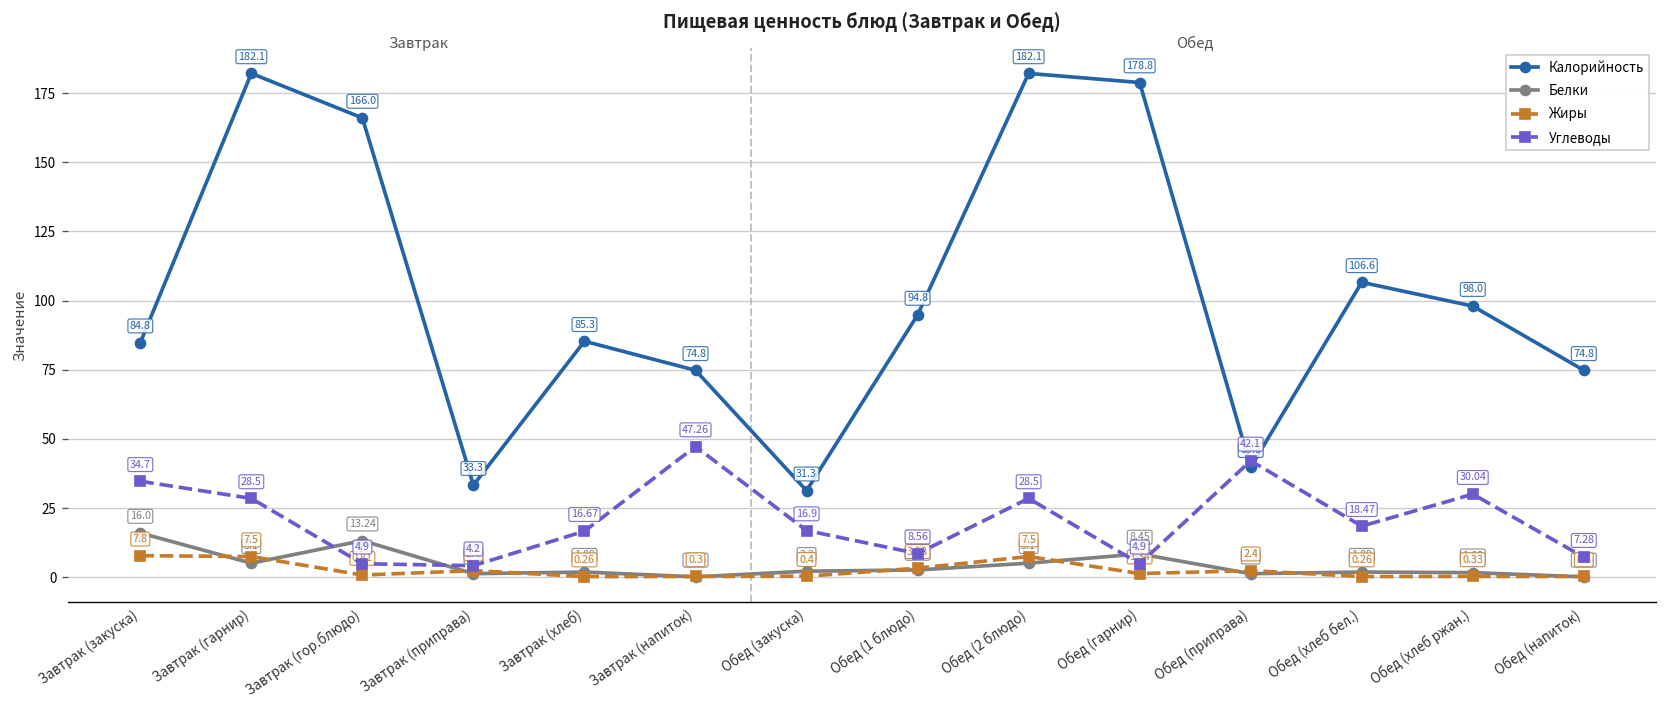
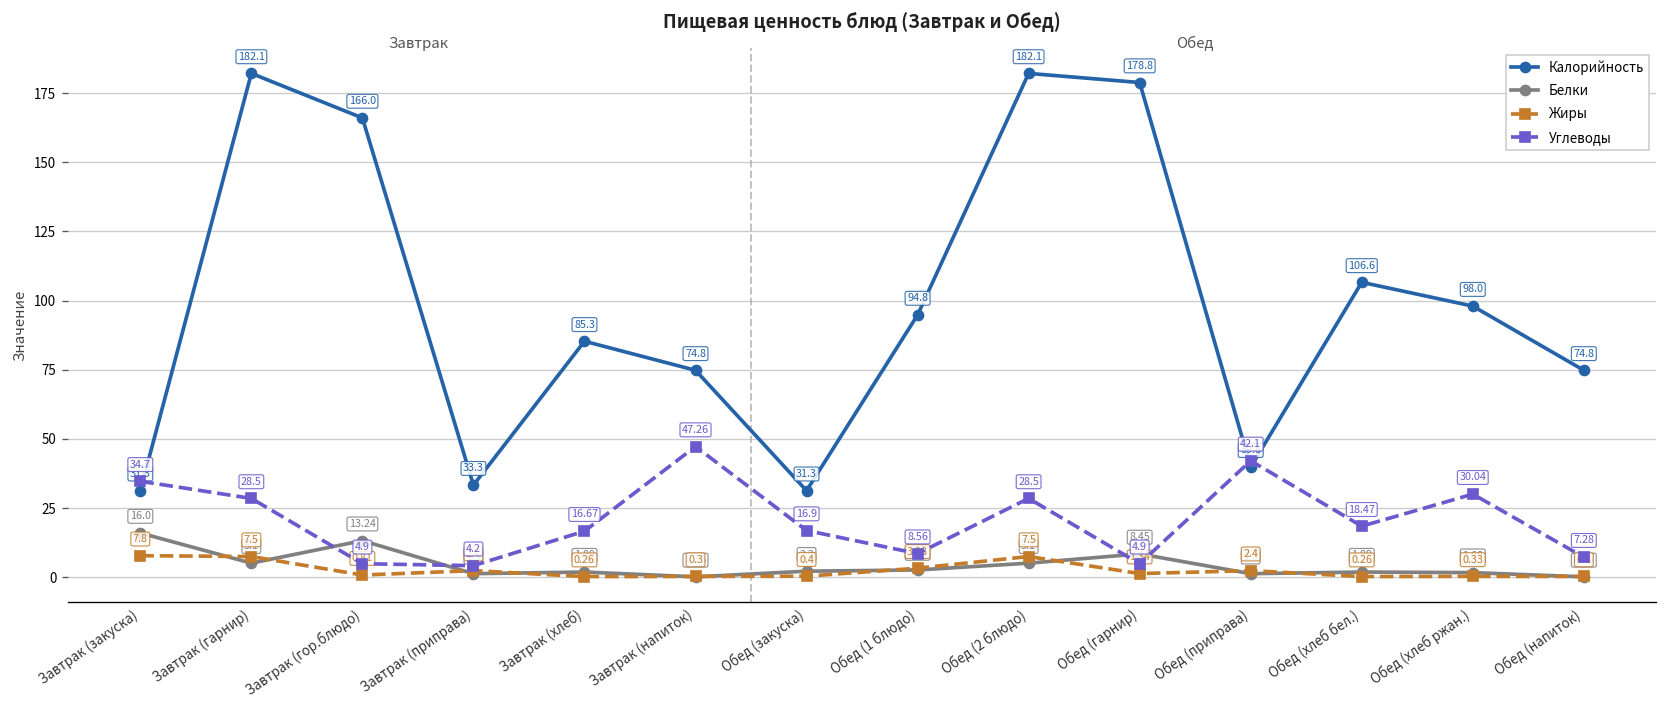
Калорийность, Завтрак (закуска): 84.8 -> 31.3
